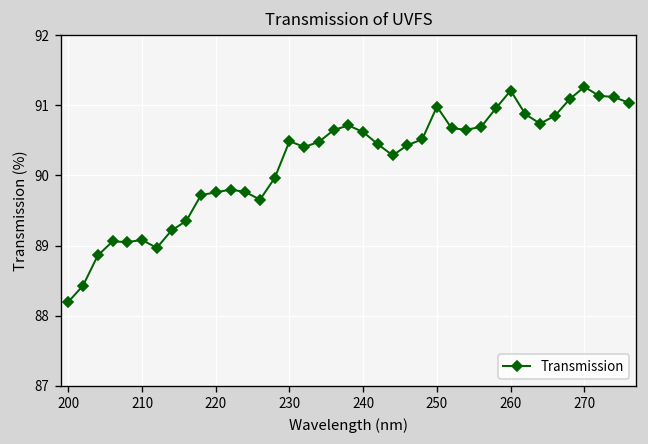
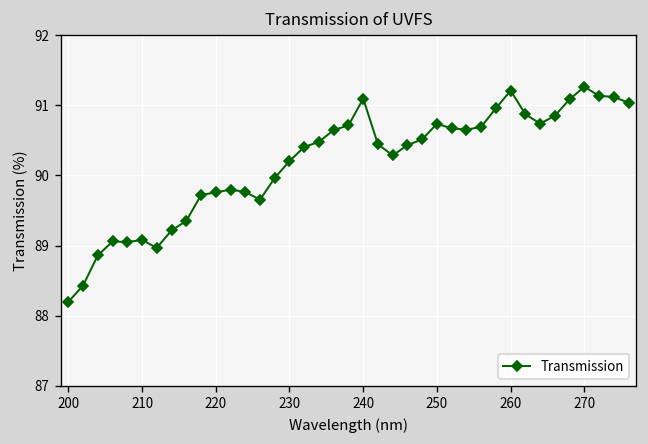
230: 90.5 -> 90.2
240: 90.6 -> 91.1
250: 91.0 -> 90.7
